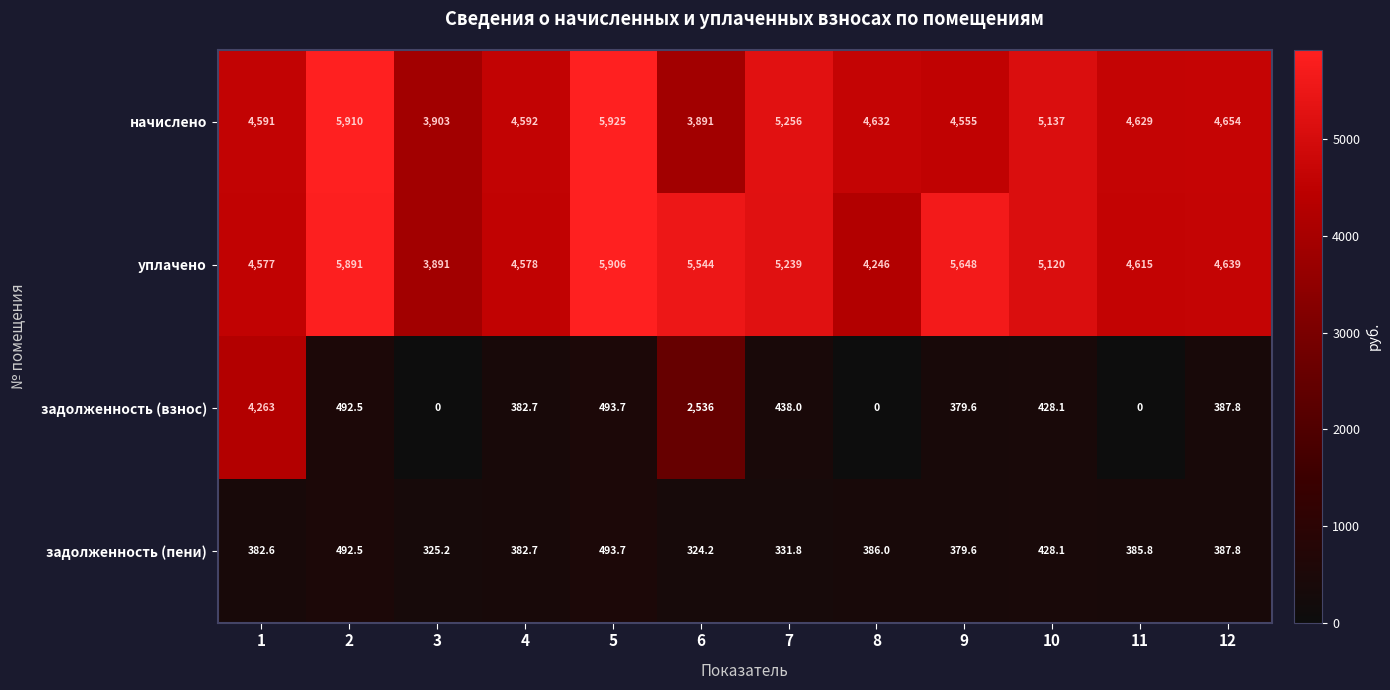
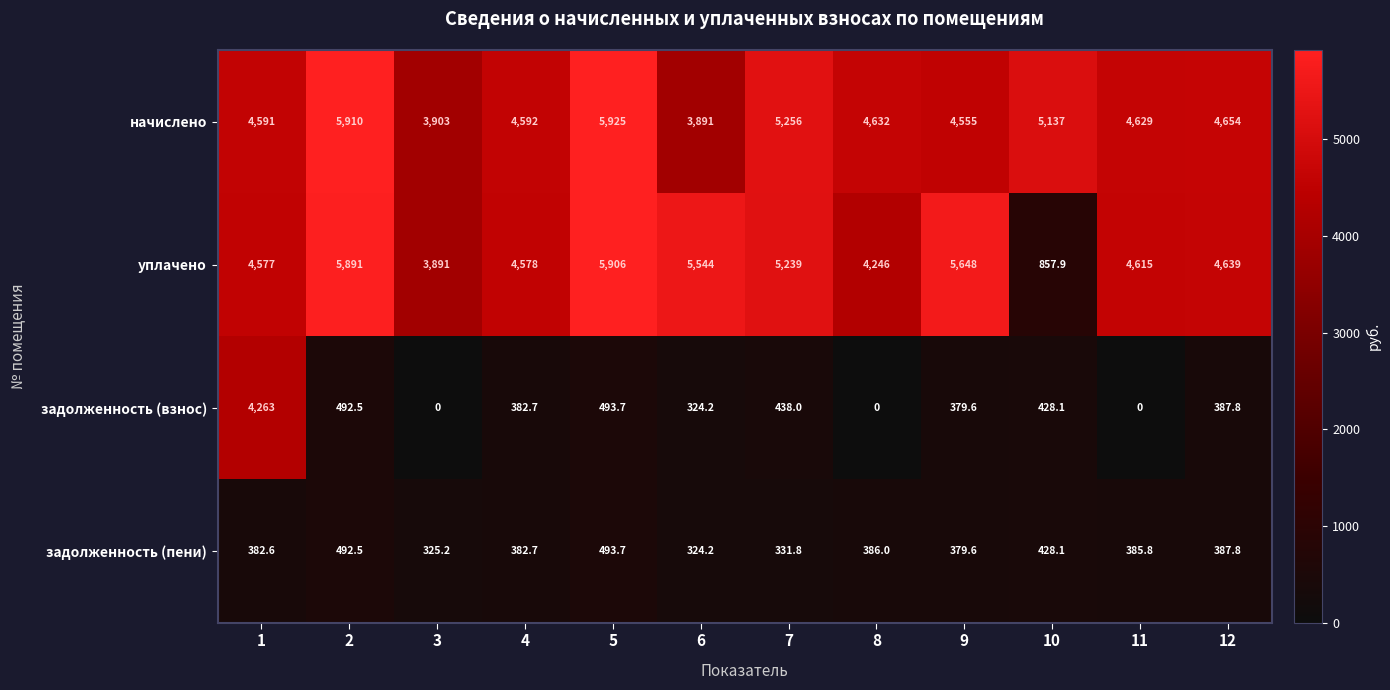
уплачено, 10: 5,120 -> 857.9
задолженность (взнос), 6: 2,536 -> 324.2
